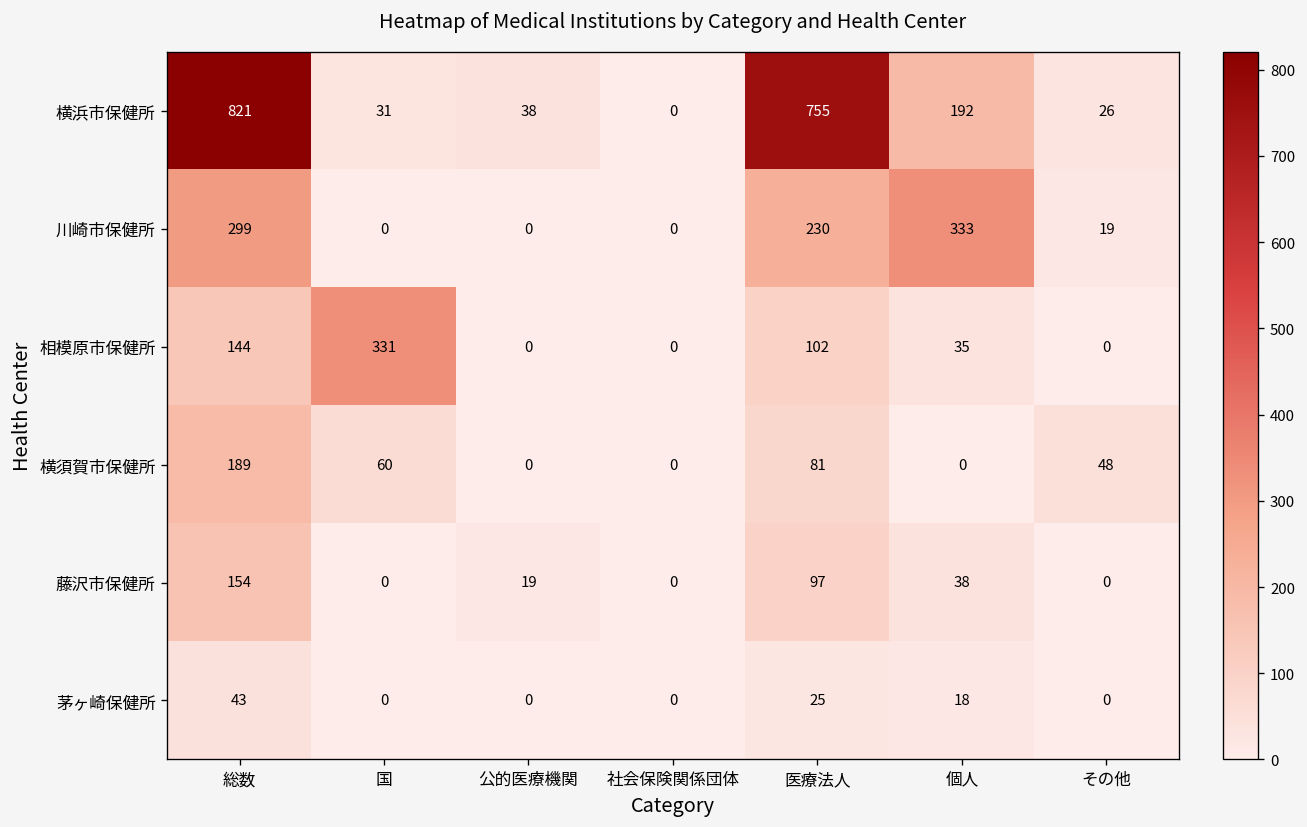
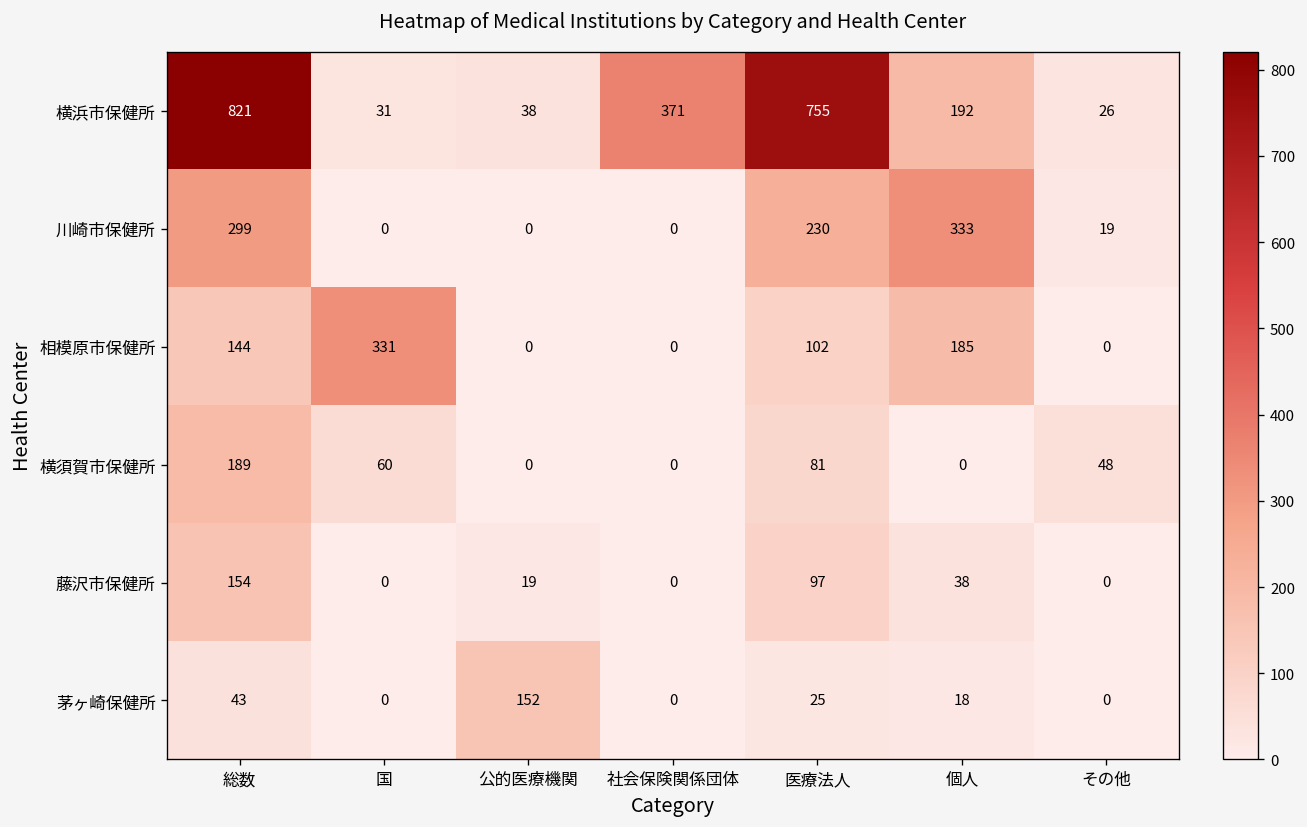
横浜市保健所, 社会保険関係団体: 0 -> 371
相模原市保健所, 個人: 35 -> 185
茅ヶ崎保健所, 公的医療機関: 0 -> 152
